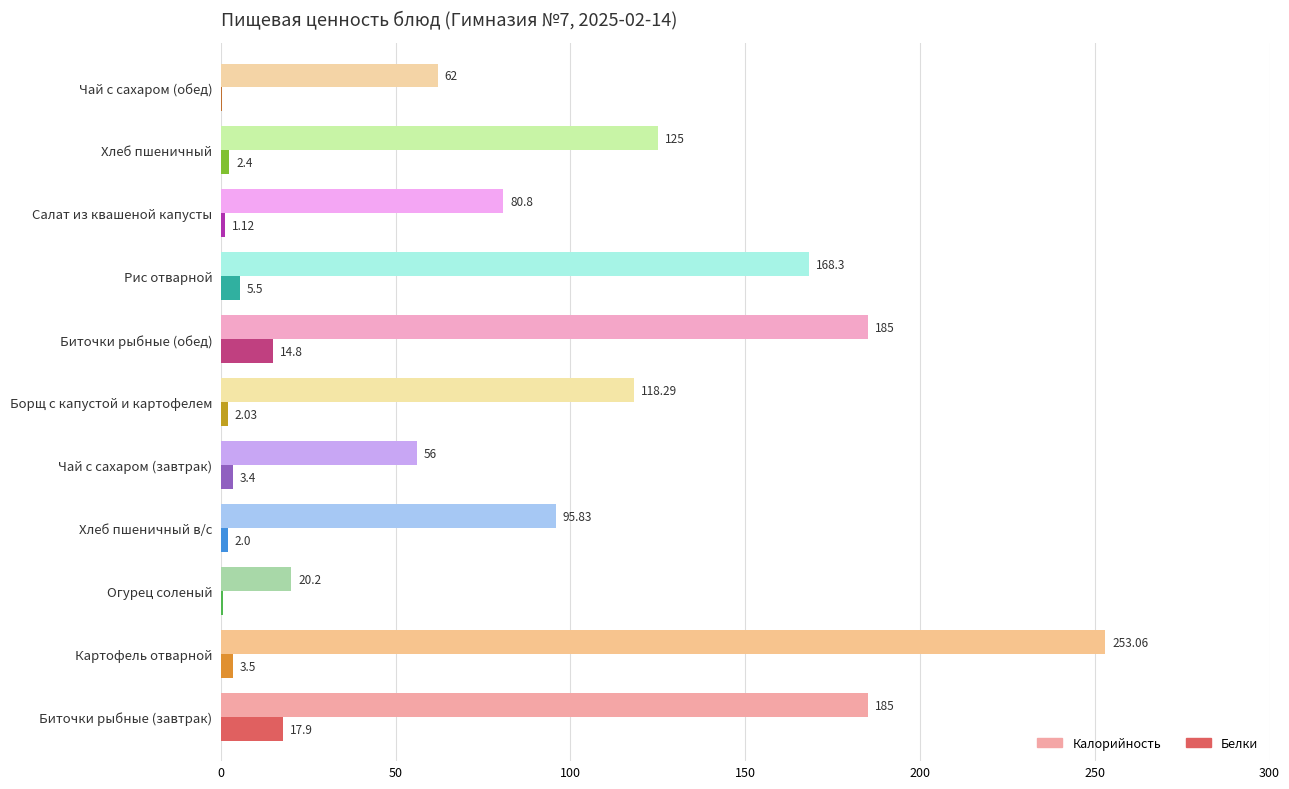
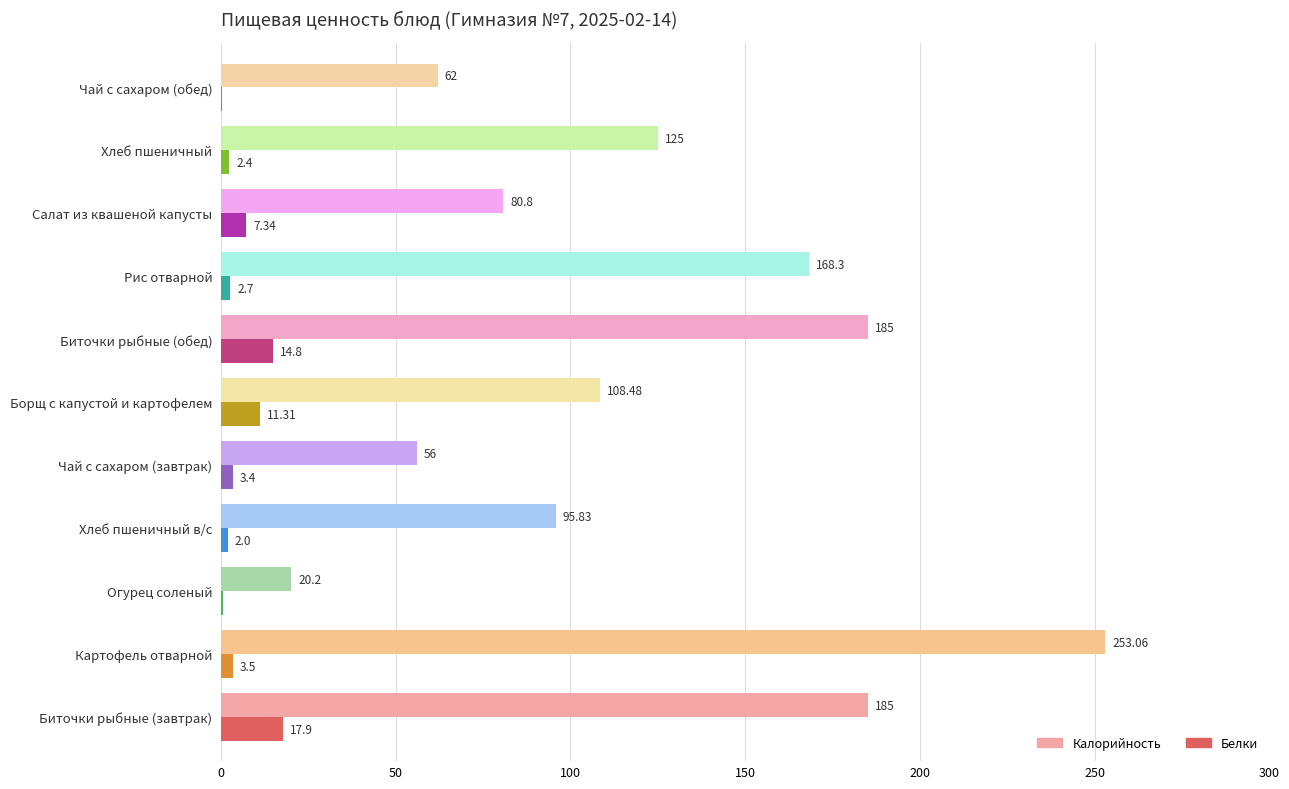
Белки, Салат из квашеной капусты: 1.12 -> 7.34
Белки, Рис отварной: 5.5 -> 2.7
Калорийность, Борщ с капустой и картофелем: 118.29 -> 108.48
Белки, Борщ с капустой и картофелем: 2.03 -> 11.31
